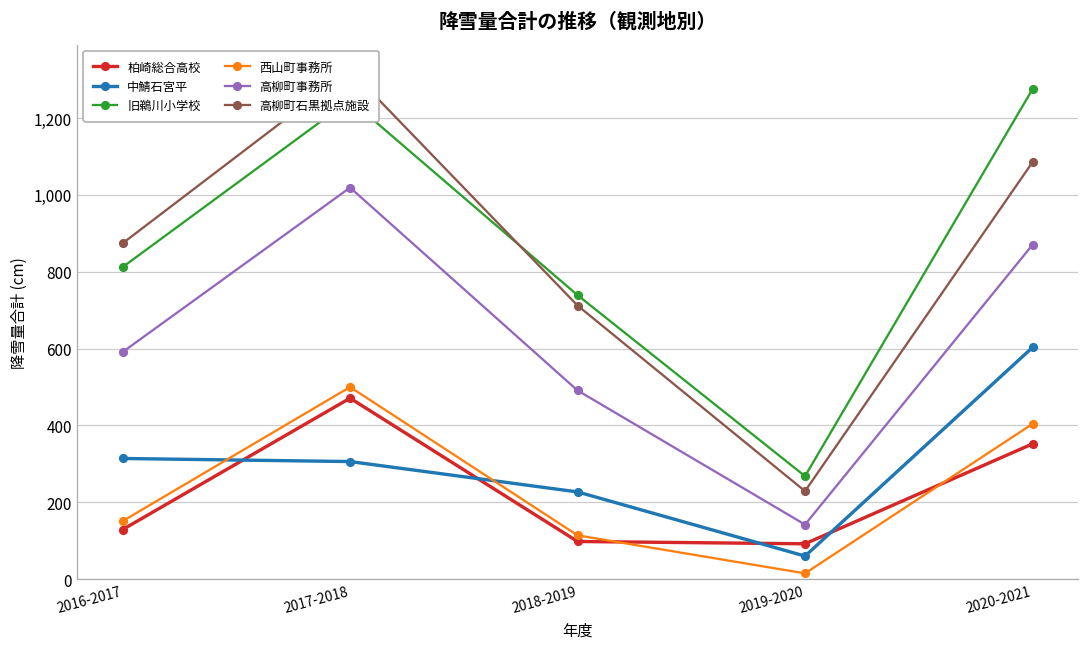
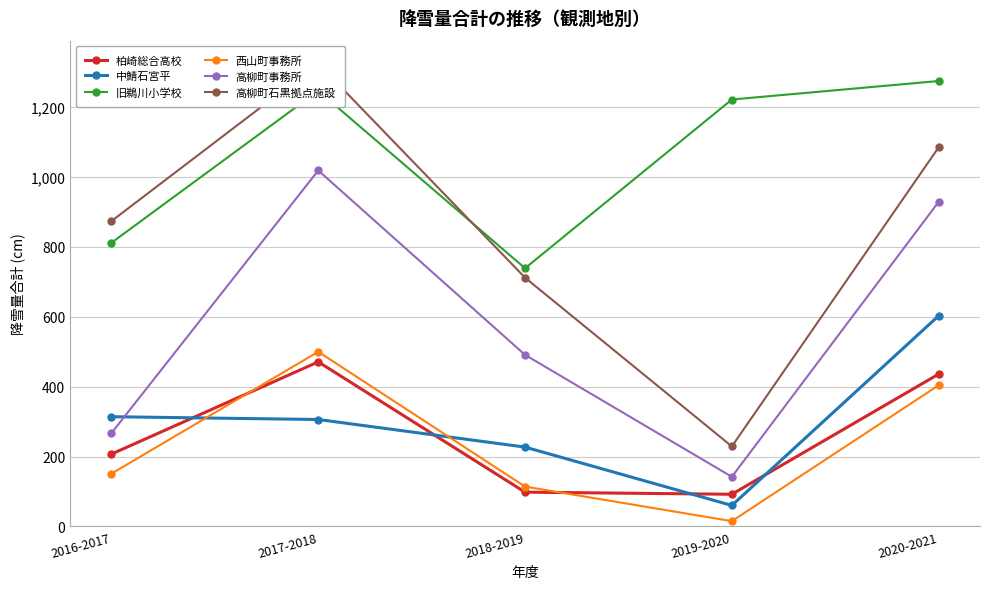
柏崎総合高校, 2016-2017: 130 -> 210
高柳町事務所, 2016-2017: 590 -> 270
旧鵜川小学校, 2019-2020: 270 -> 1,220
柏崎総合高校, 2020-2021: 350 -> 440
高柳町事務所, 2020-2021: 870 -> 930
